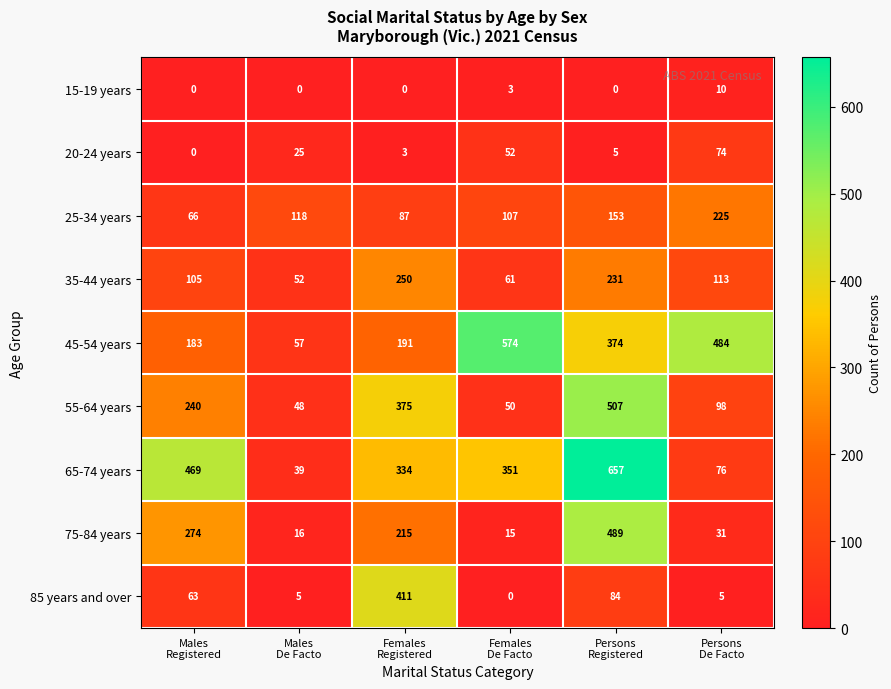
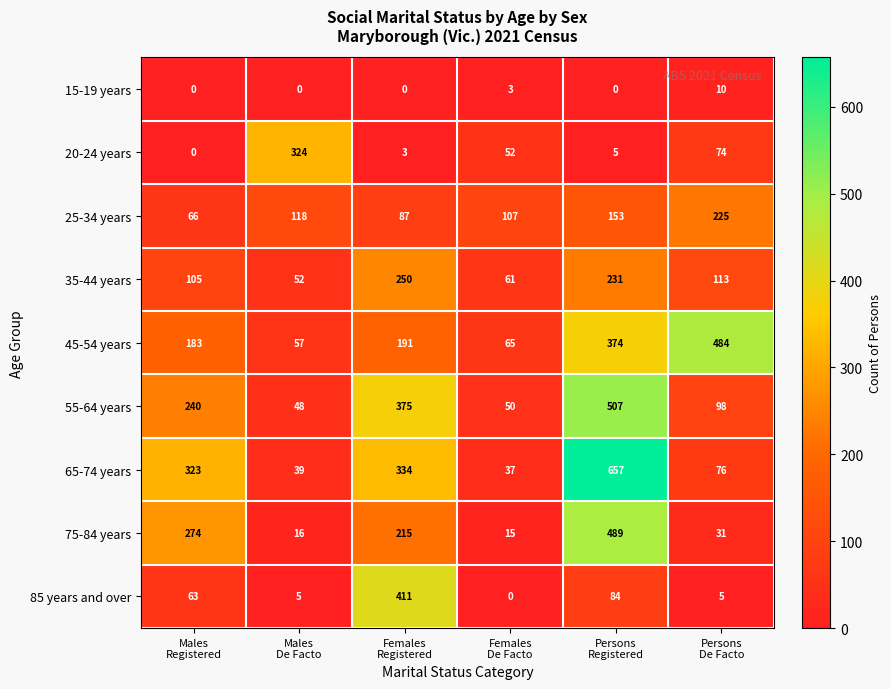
20-24 years, Males De Facto: 25 -> 324
45-54 years, Females De Facto: 574 -> 65
65-74 years, Males Registered: 469 -> 323
65-74 years, Females De Facto: 351 -> 37
